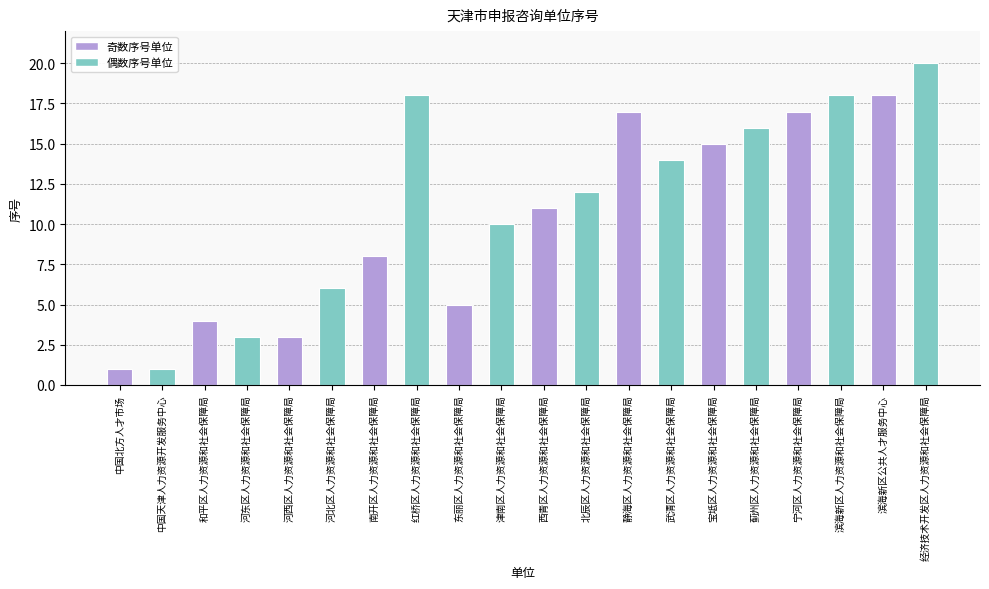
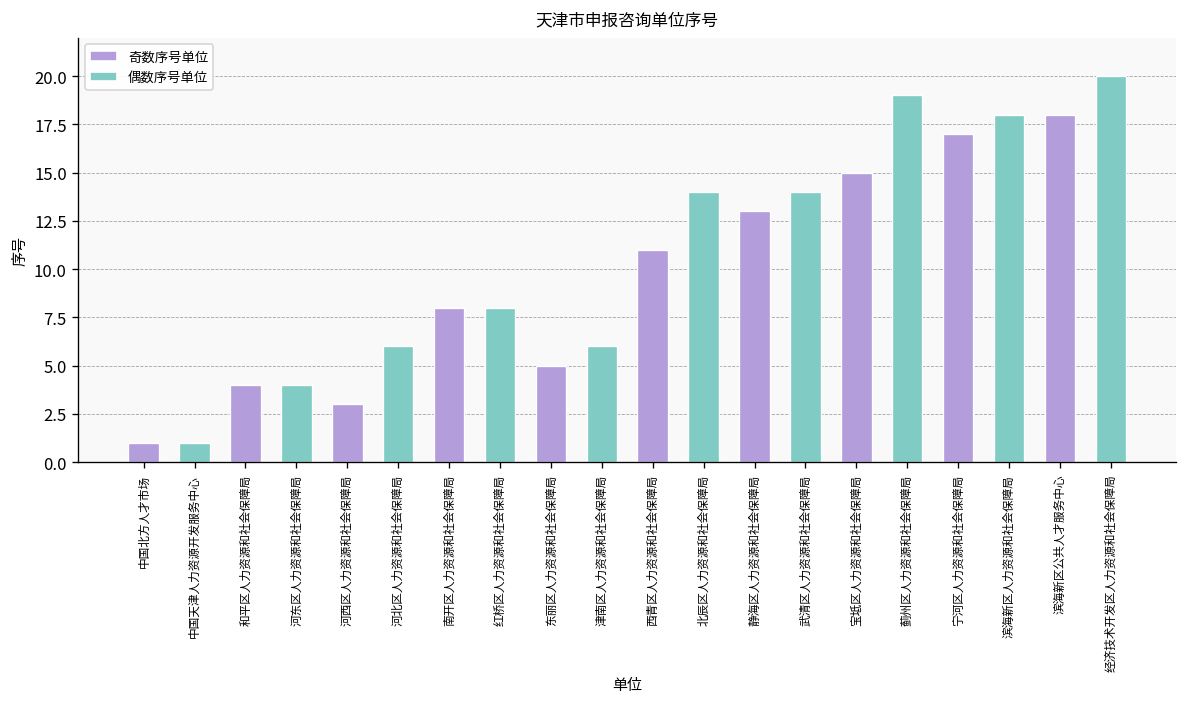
河东区人力资源和社会保障局: 3 -> 4
红桥区人力资源和社会保障局: 18 -> 8
津南区人力资源和社会保障局: 10 -> 6
北辰区人力资源和社会保障局: 12 -> 14
静海区人力资源和社会保障局: 17 -> 13
蓟州区人力资源和社会保障局: 16 -> 19
